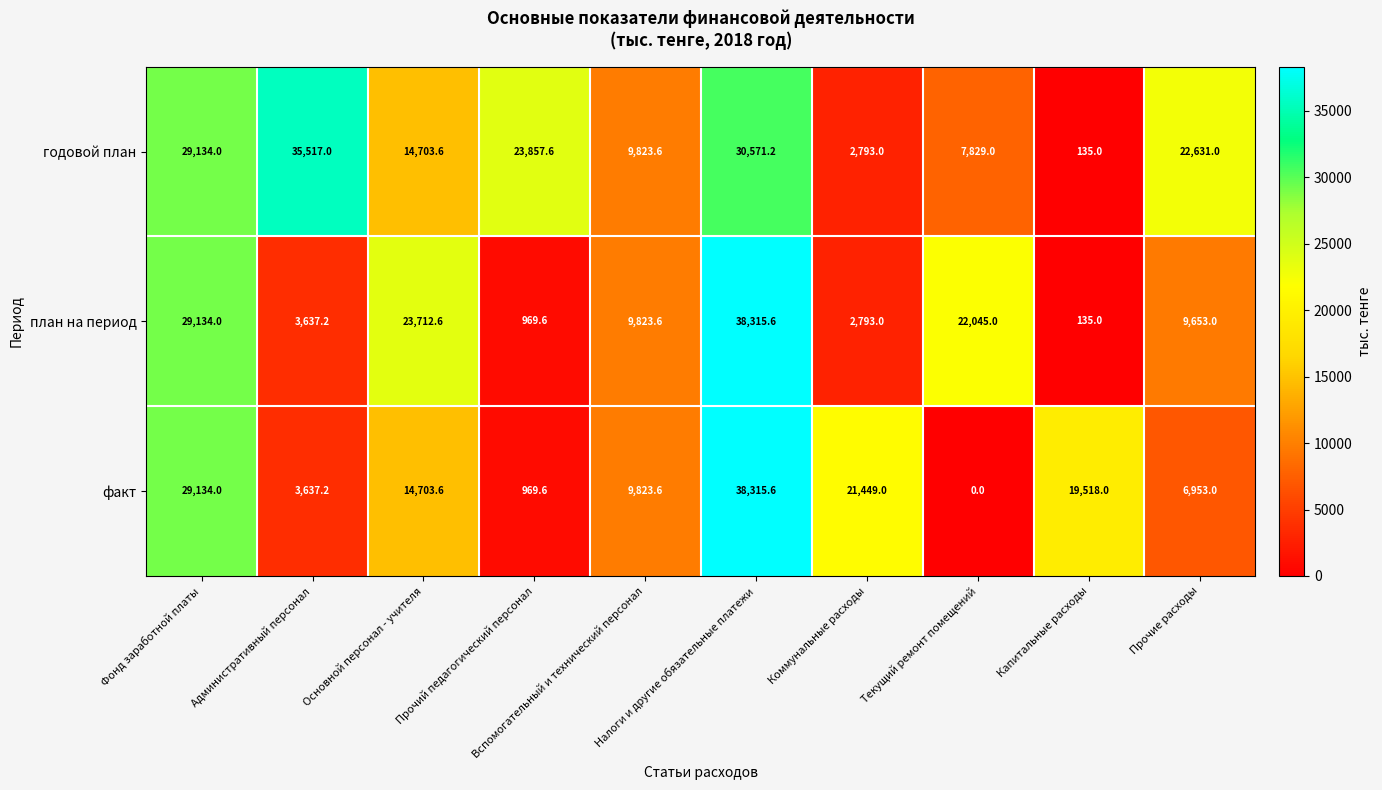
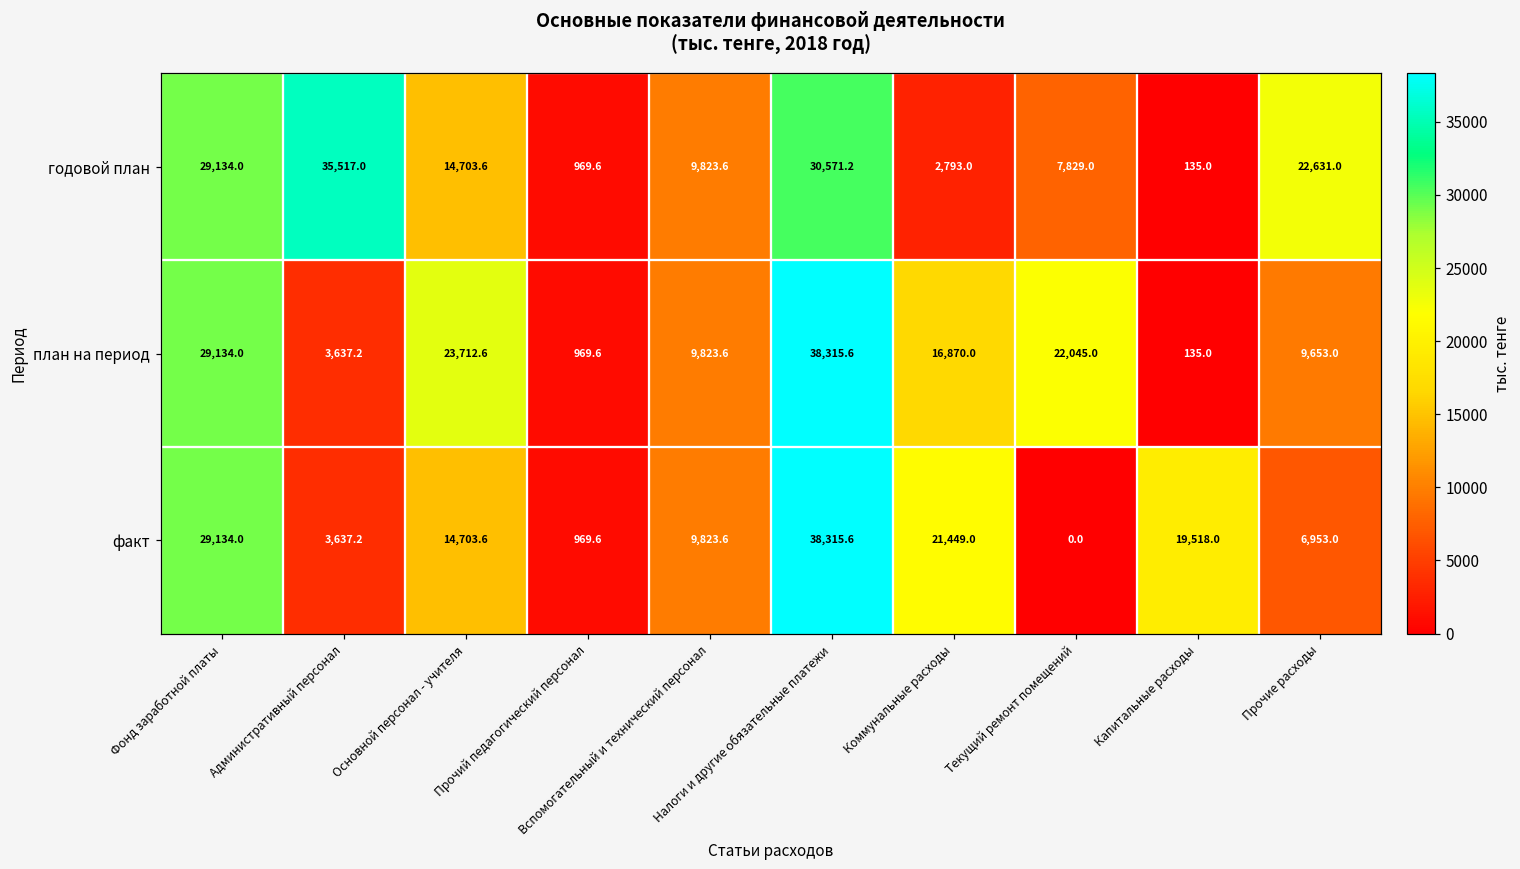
годовой план, Прочий педагогический персонал: 23,857.6 -> 969.6
план на период, Коммунальные расходы: 2,793.0 -> 16,870.0
